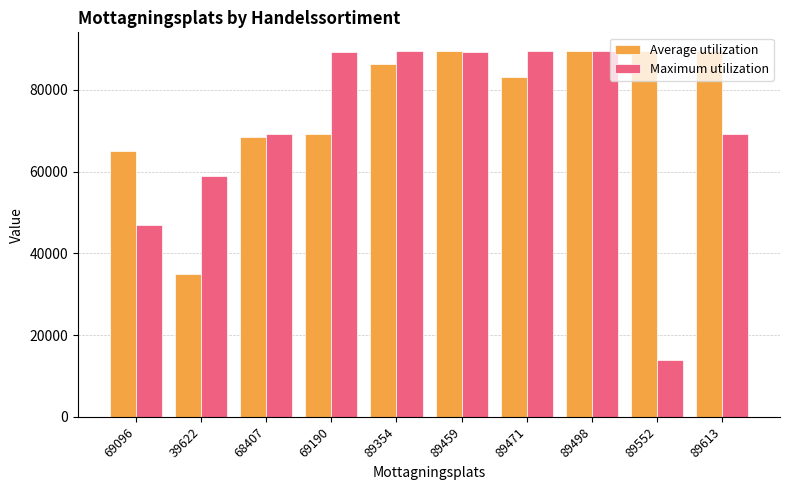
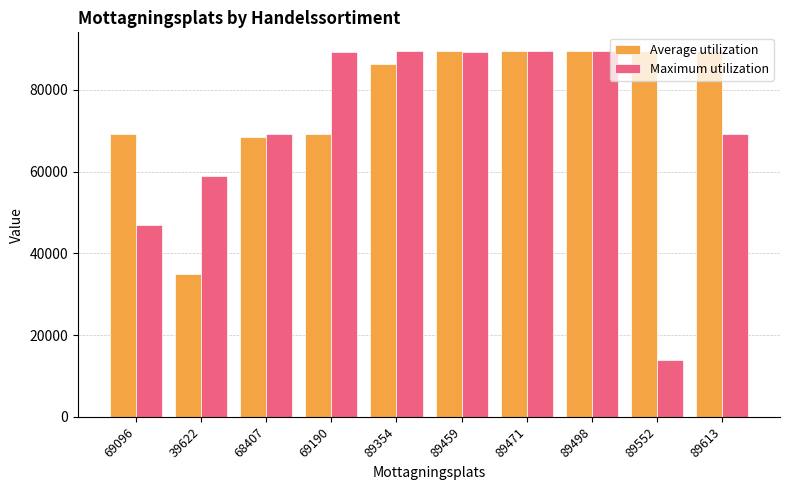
Average utilization, 69096: 65000 -> 69000
Average utilization, 89471: 83000 -> 89000
